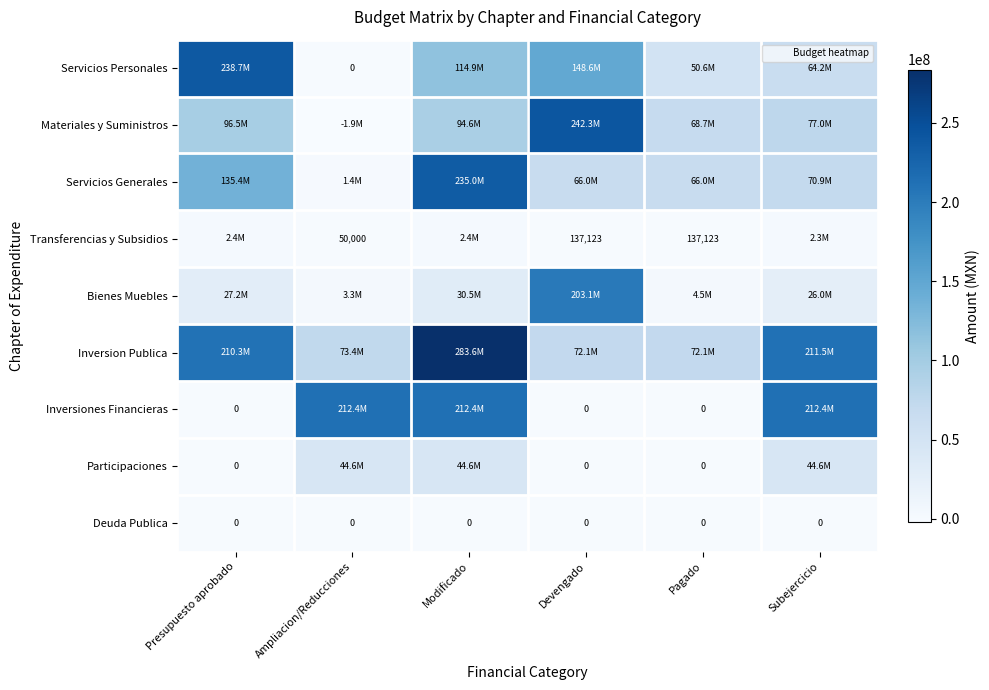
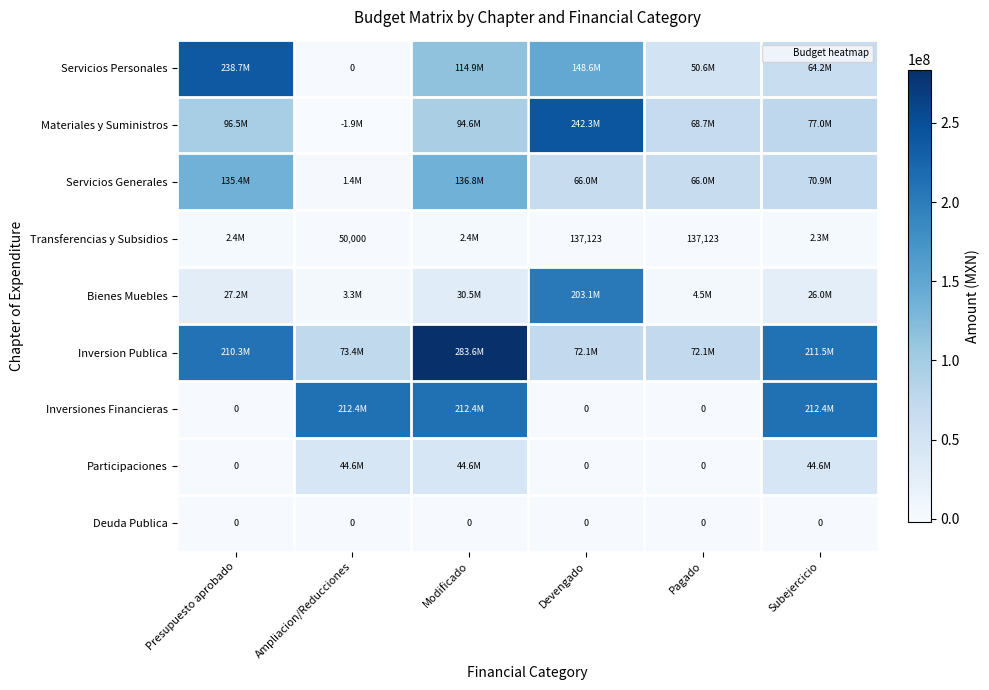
Servicios Generales, Modificado: 235.0M -> 136.8M
